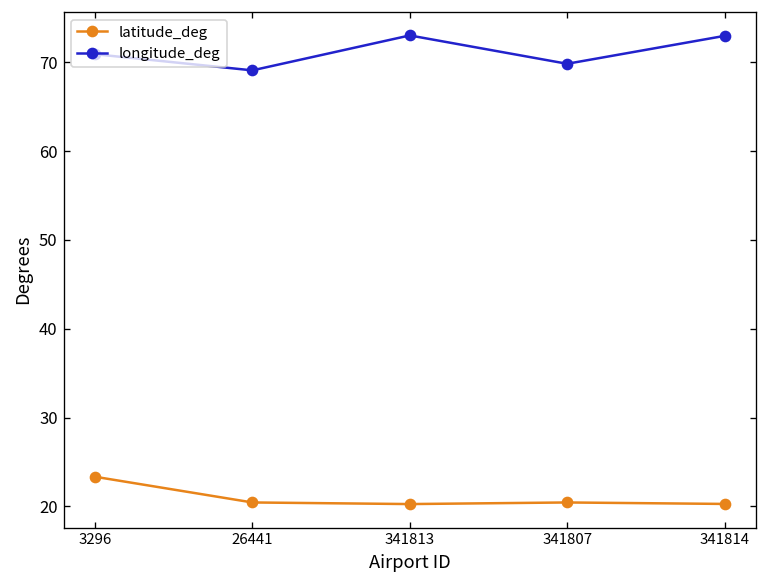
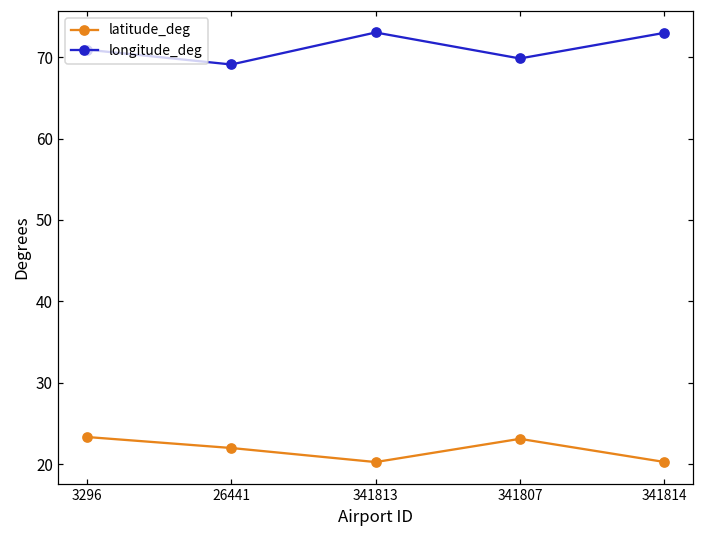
latitude_deg, 26441: 20 -> 22
latitude_deg, 341807: 20 -> 23
